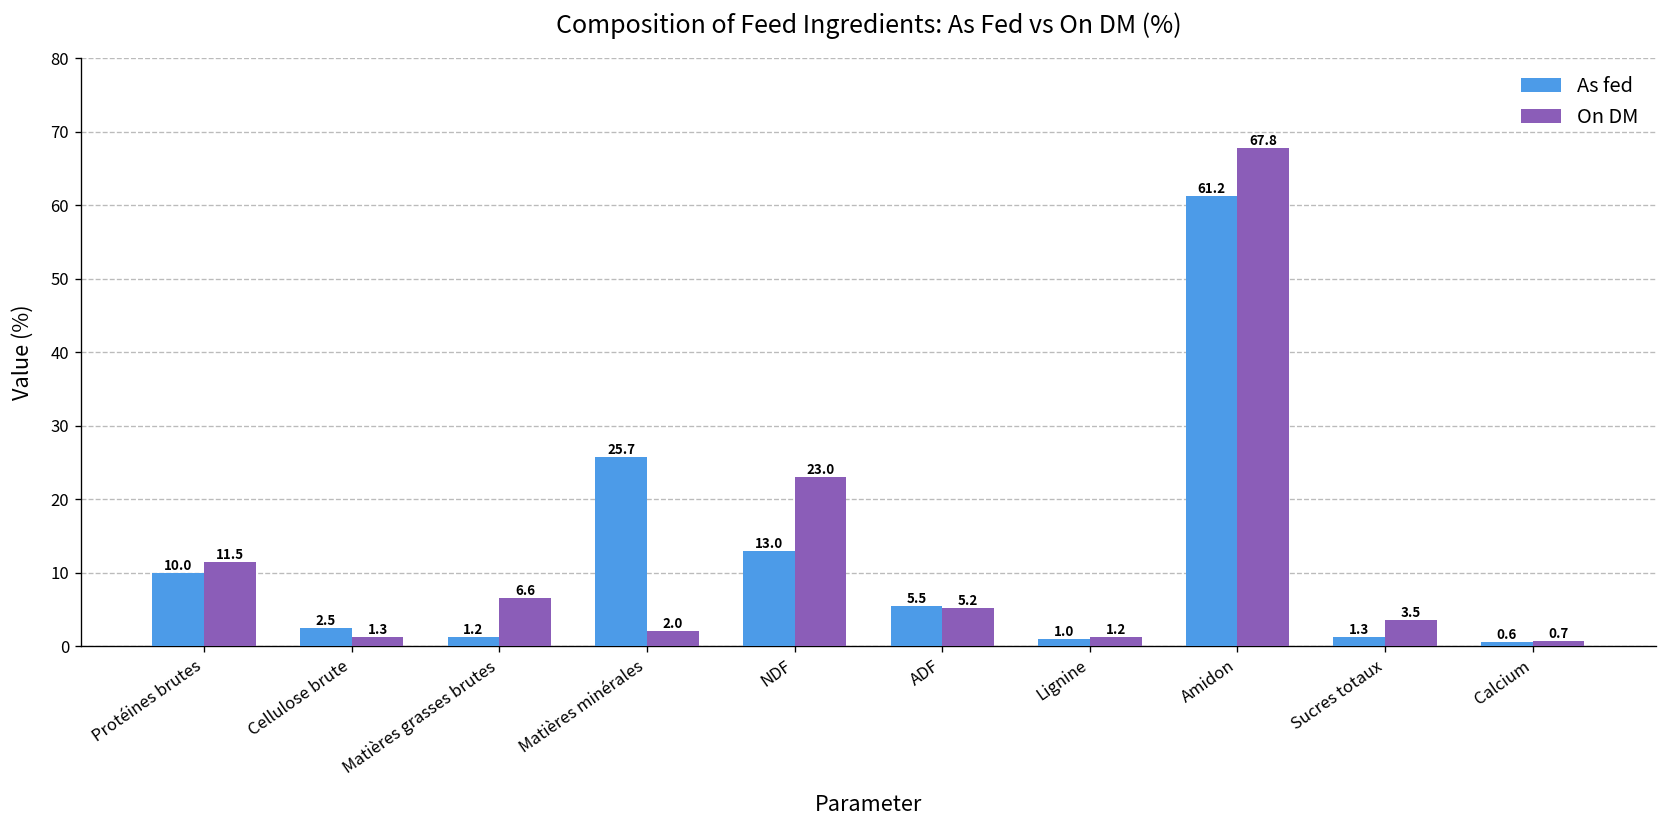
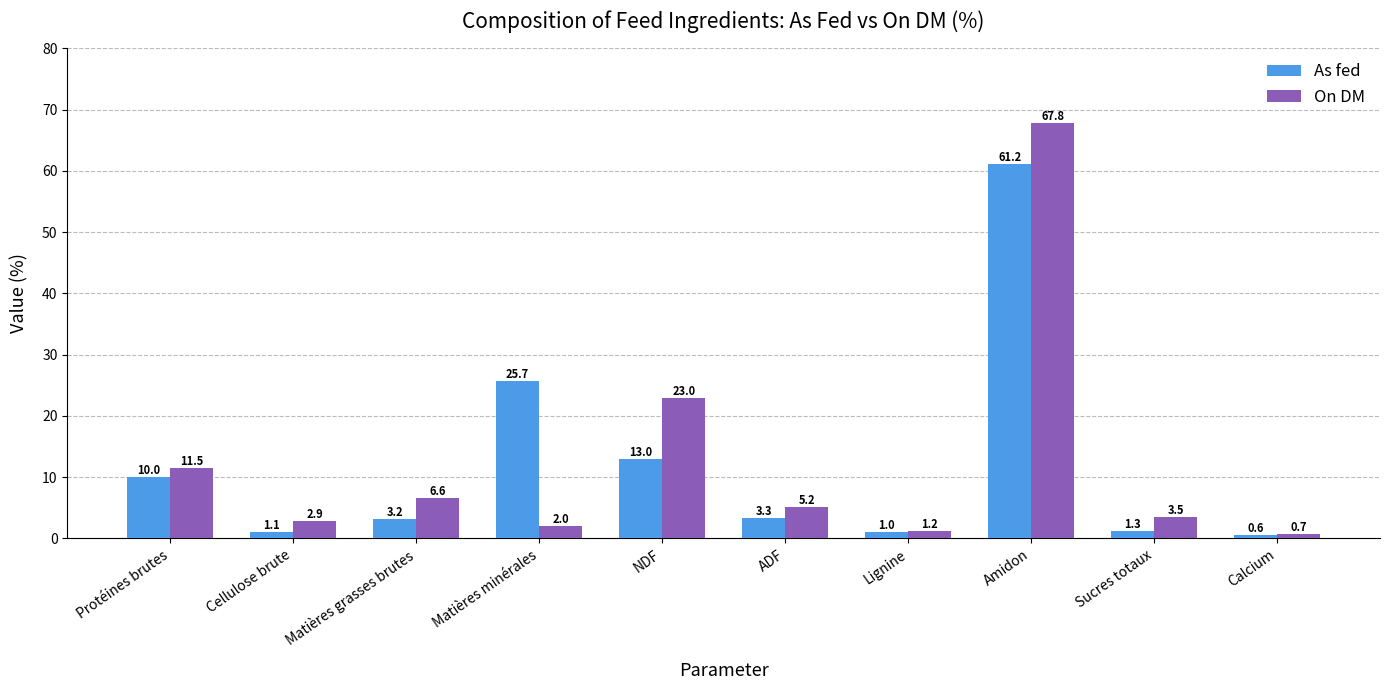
As fed, Cellulose brute: 2.5 -> 1.1
On DM, Cellulose brute: 1.3 -> 2.9
As fed, Matières grasses brutes: 1.2 -> 3.2
As fed, ADF: 5.5 -> 3.3
